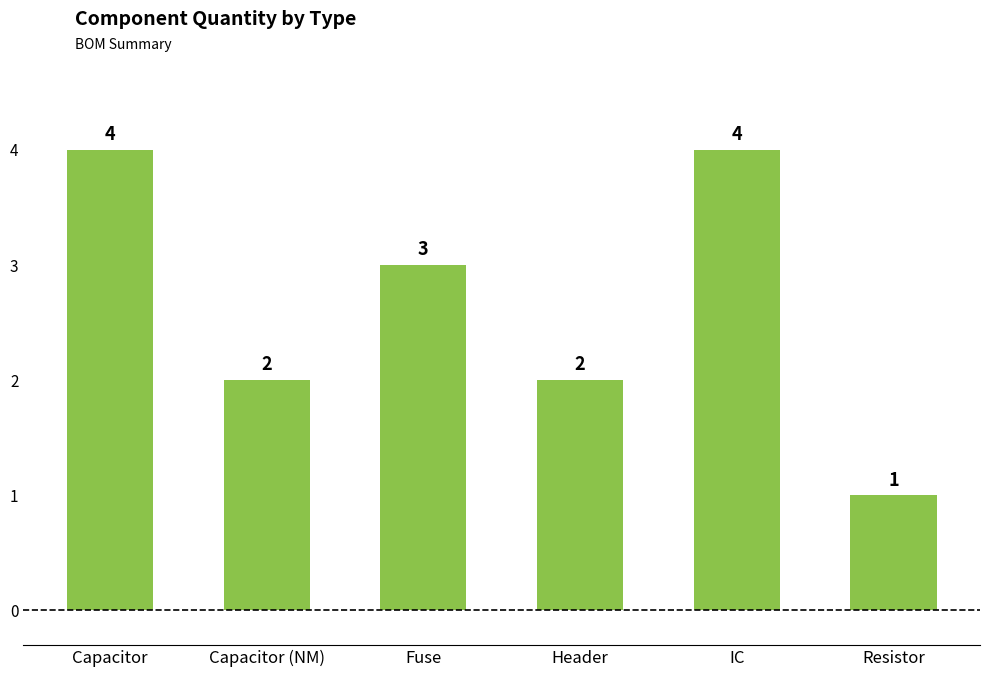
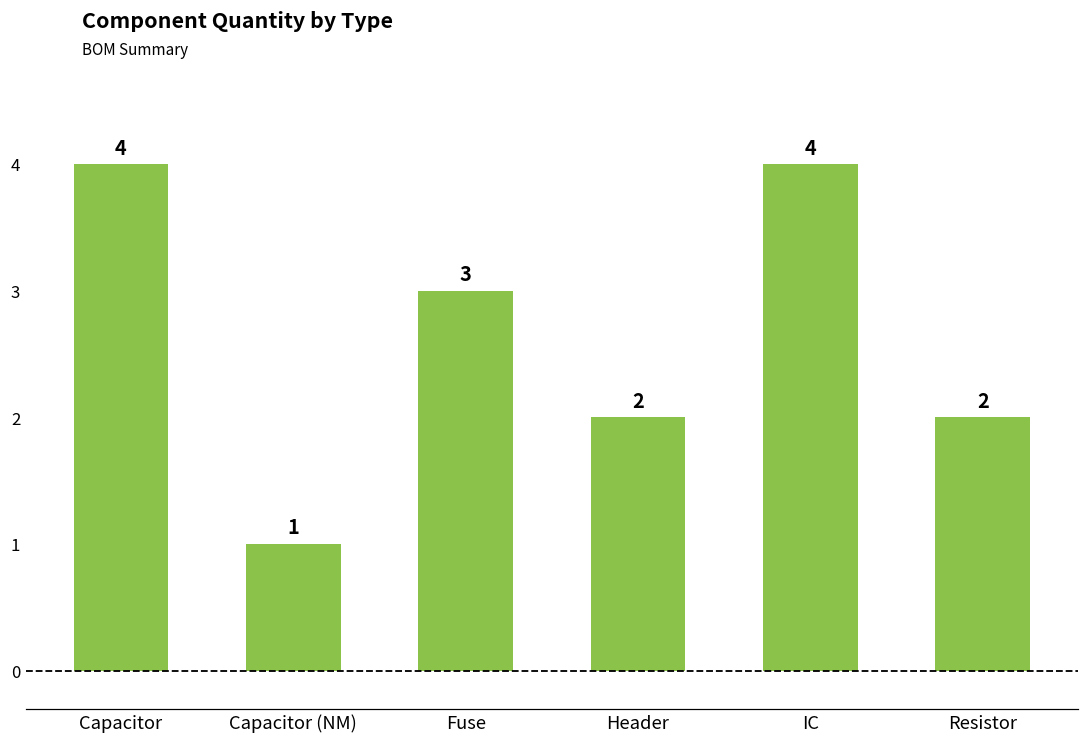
Capacitor (NM): 2 -> 1
Resistor: 1 -> 2
